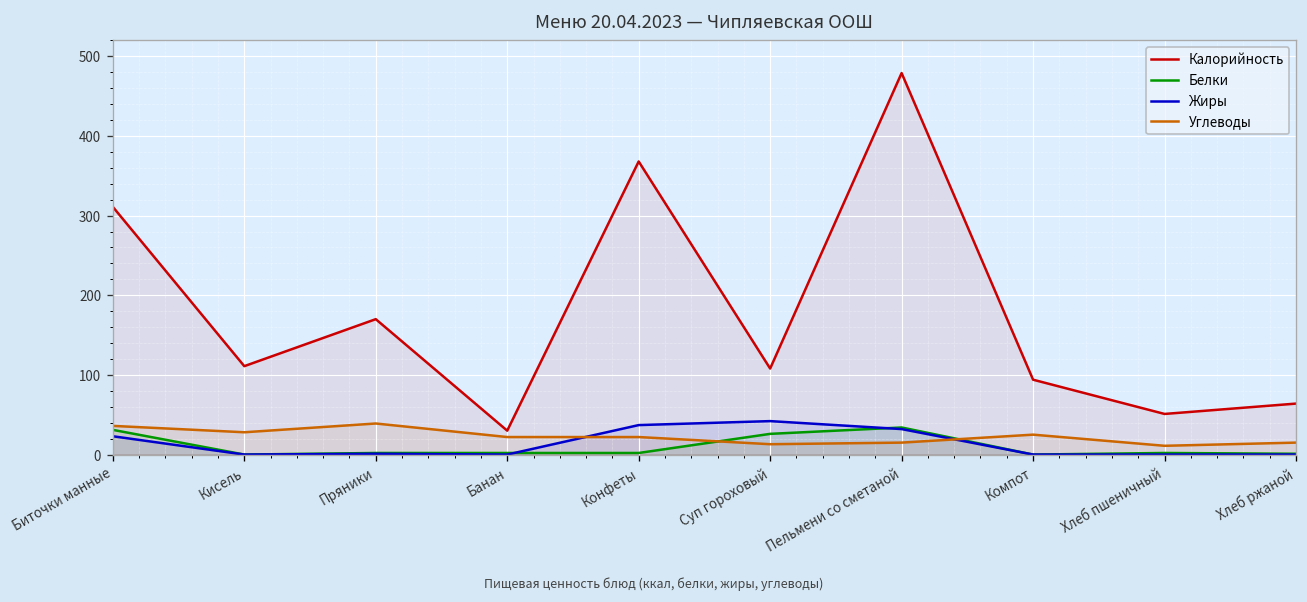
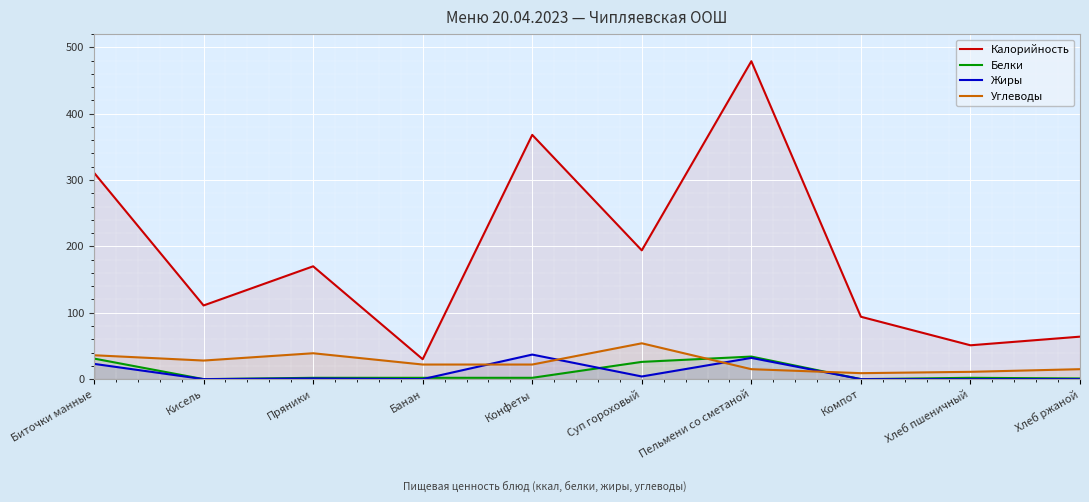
Калорийность, Суп гороховый: 110 -> 190
Жиры, Суп гороховый: 40 -> 0
Углеводы, Суп гороховый: 10 -> 50
Углеводы, Компот: 30 -> 10
